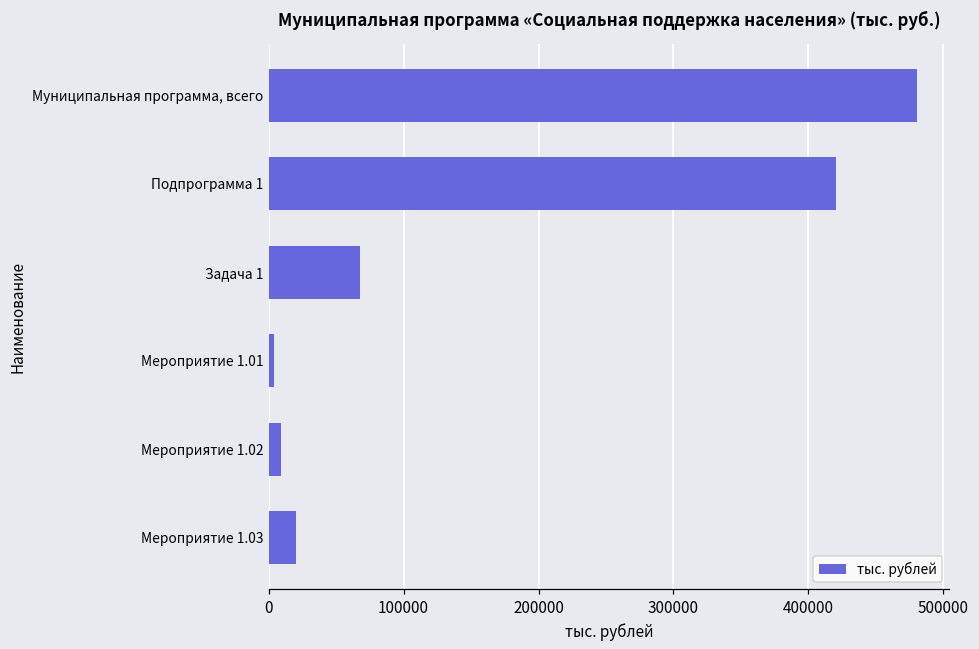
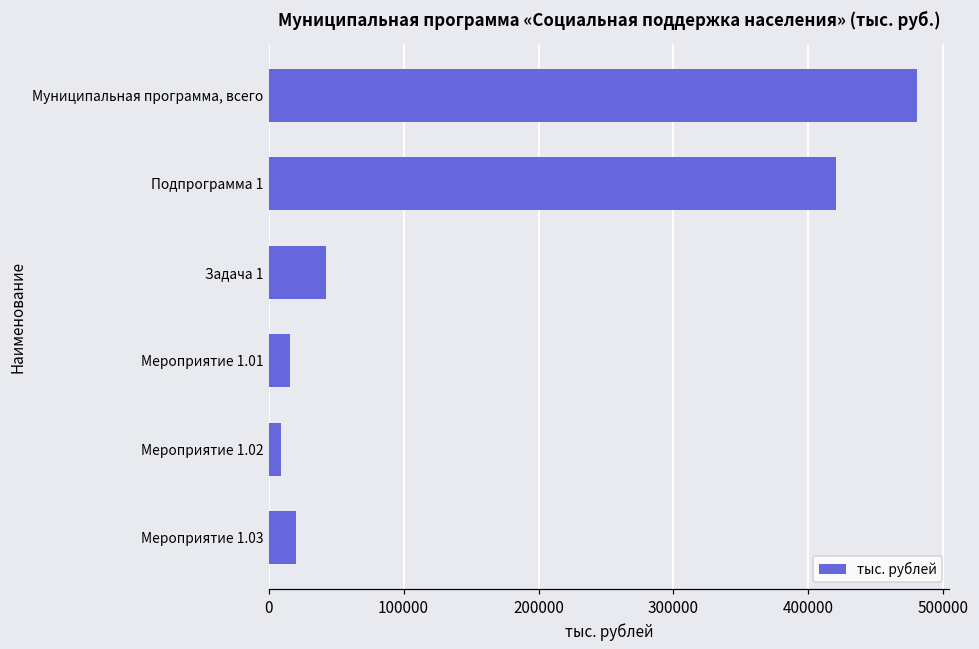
Задача 1: 68000 -> 42000
Мероприятие 1.01: 4000 -> 16000
